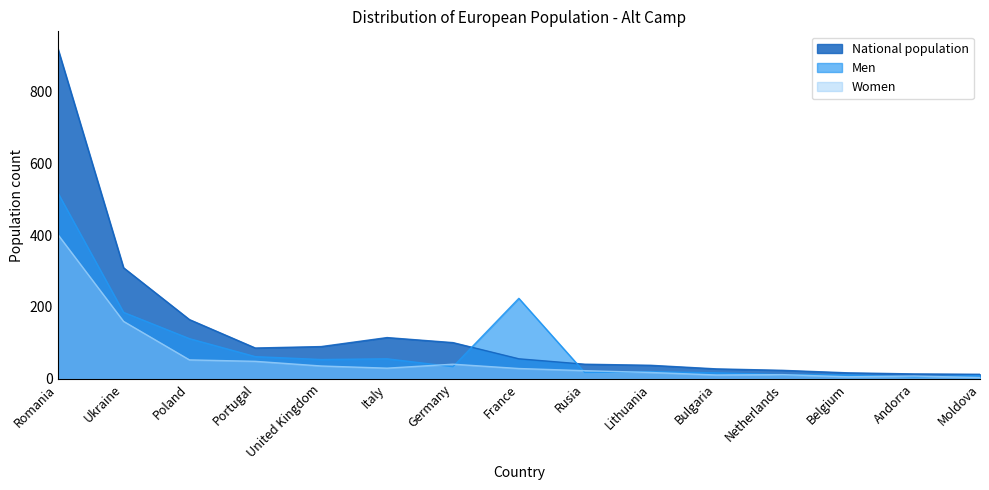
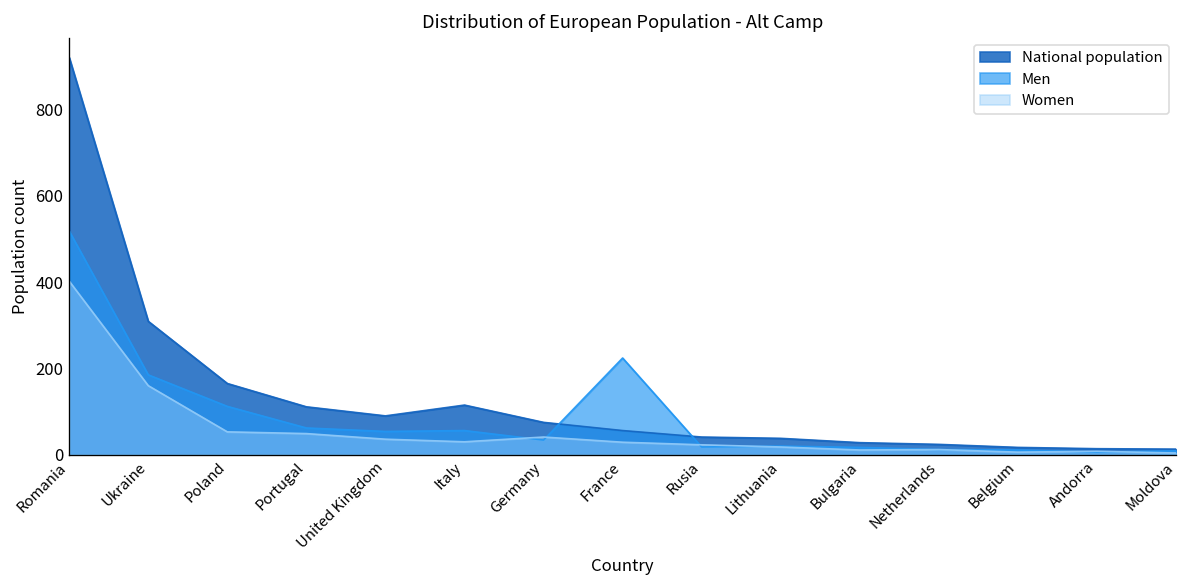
National population, Portugal: 90 -> 110
National population, Germany: 100 -> 80
